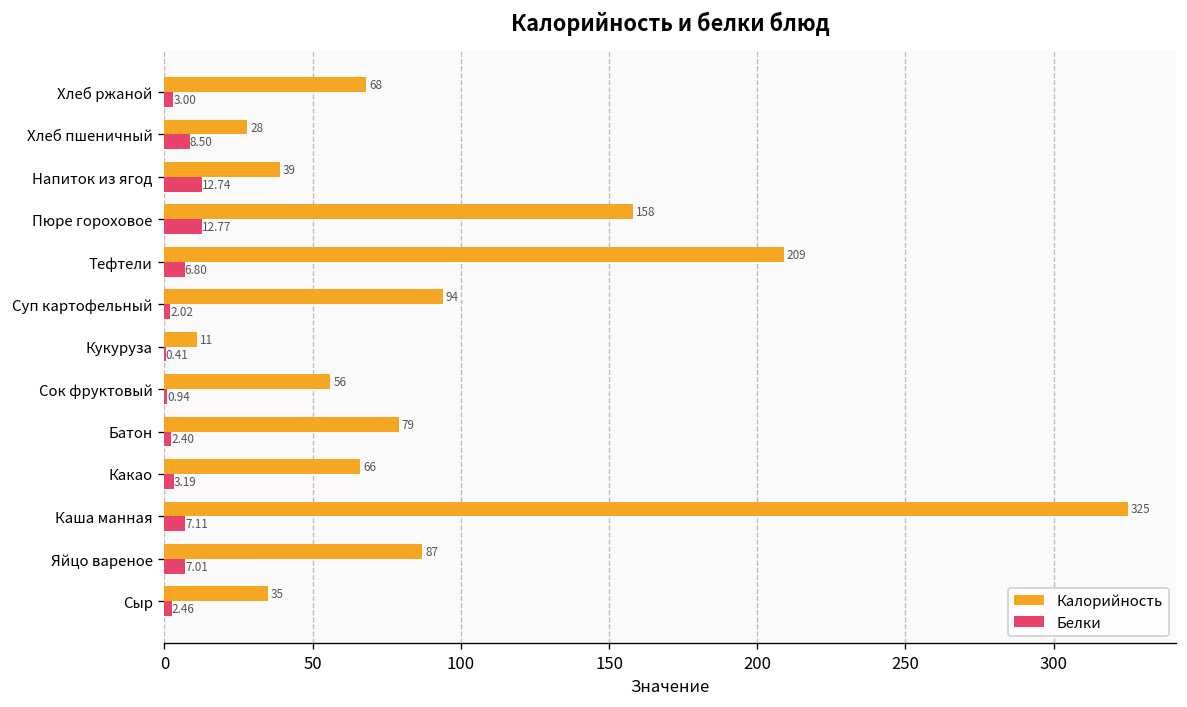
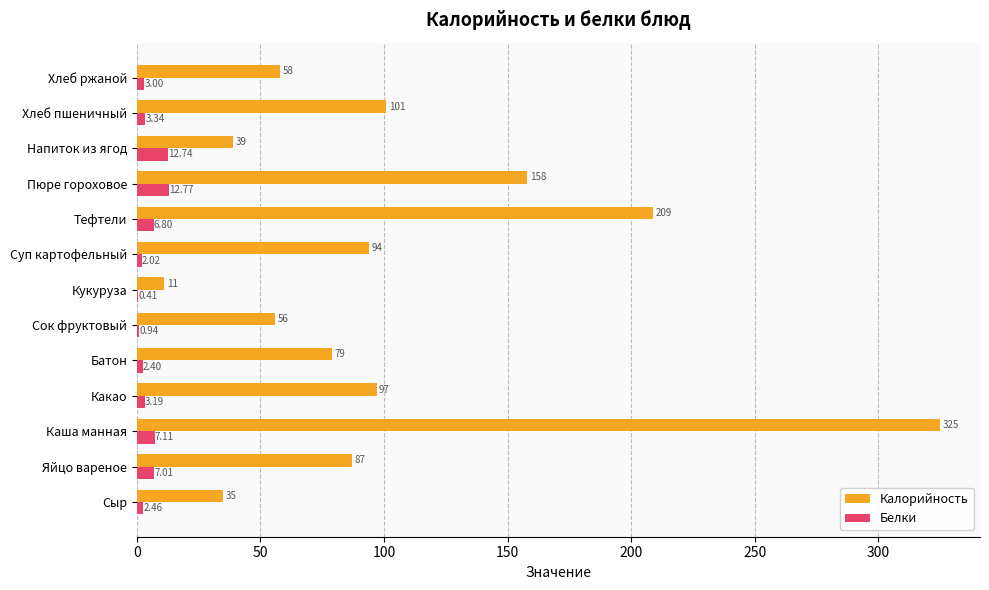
Калорийность, Хлеб ржаной: 68 -> 58
Калорийность, Хлеб пшеничный: 28 -> 101
Белки, Хлеб пшеничный: 8.50 -> 3.34
Калорийность, Какао: 66 -> 97
